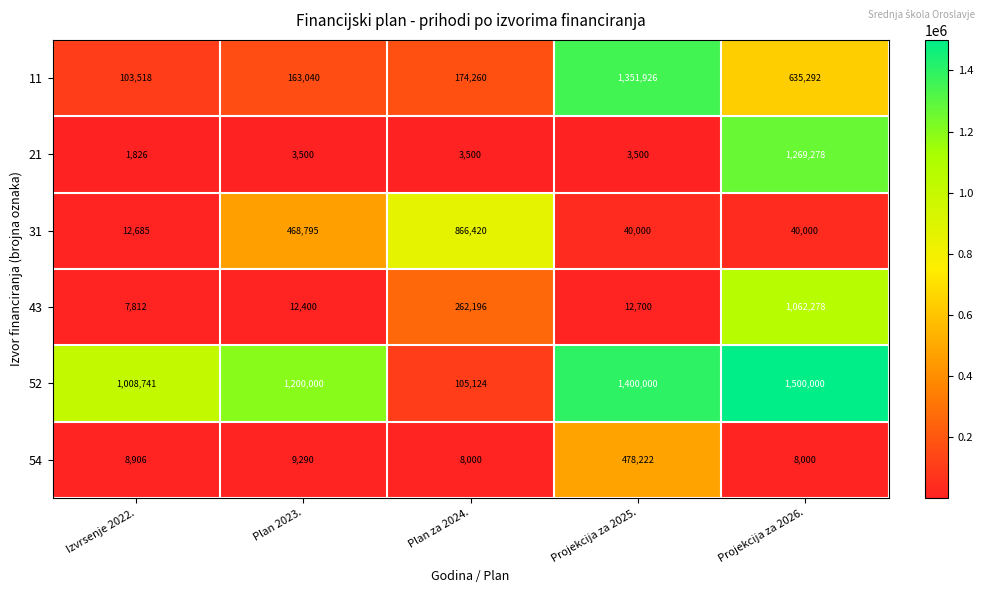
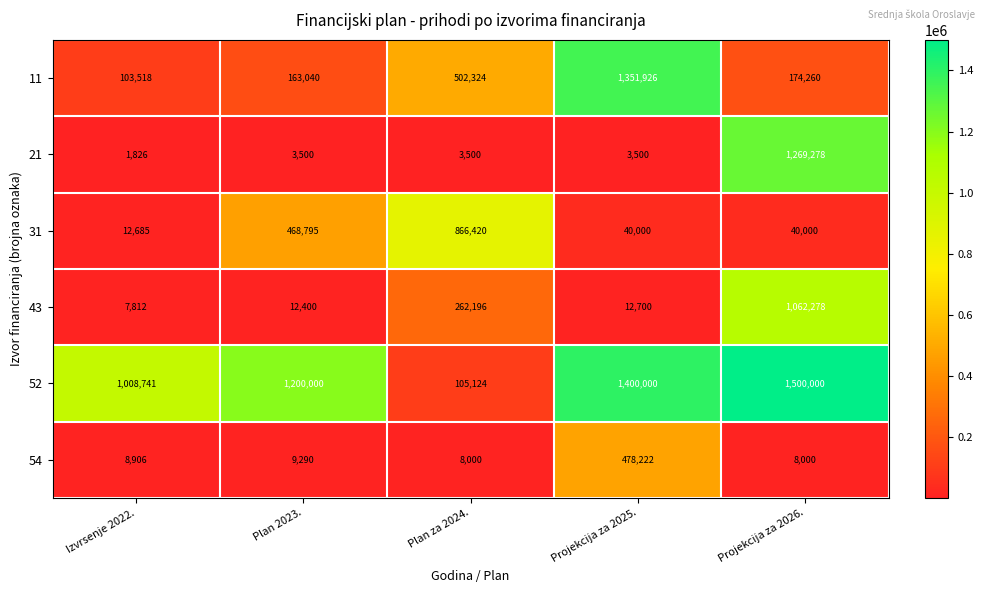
11, Plan za 2024.: 174,260 -> 502,324
11, Projekcija za 2026.: 635,292 -> 174,260
